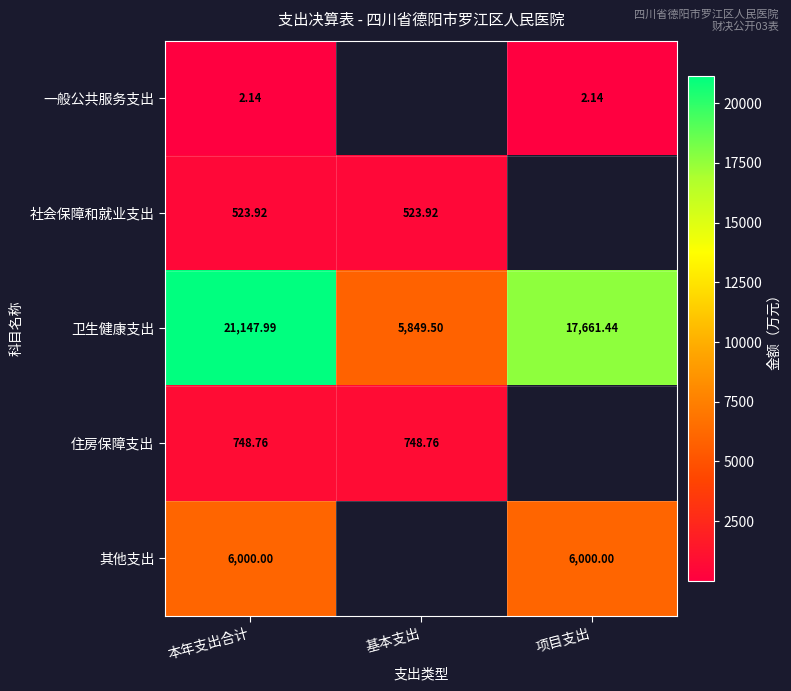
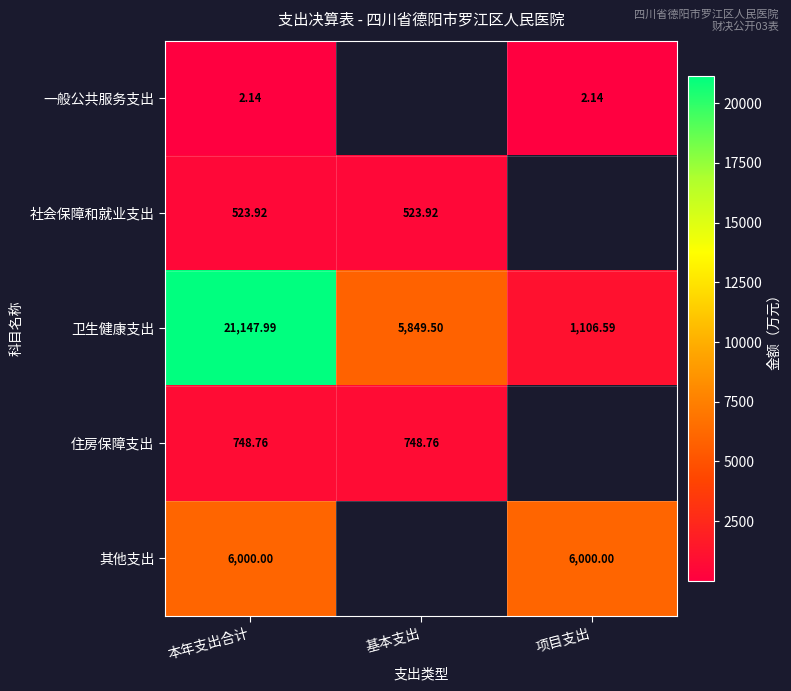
卫生健康支出, 项目支出: 17,661.44 -> 1,106.59
